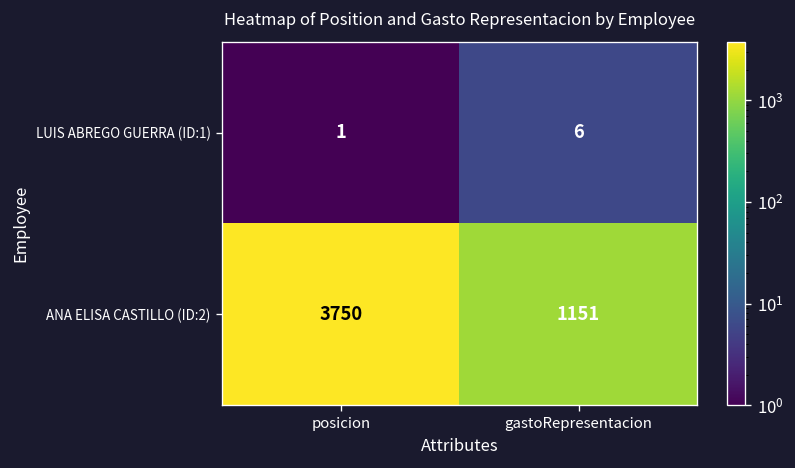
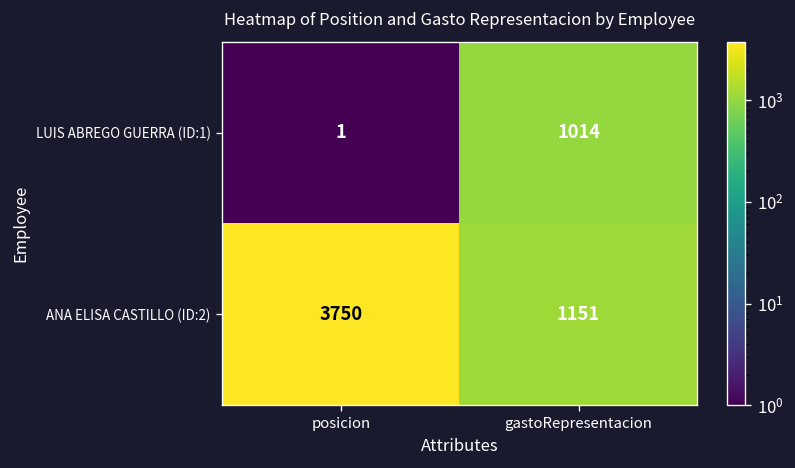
LUIS ABREGO GUERRA (ID:1), gastoRepresentacion: 6 -> 1014
